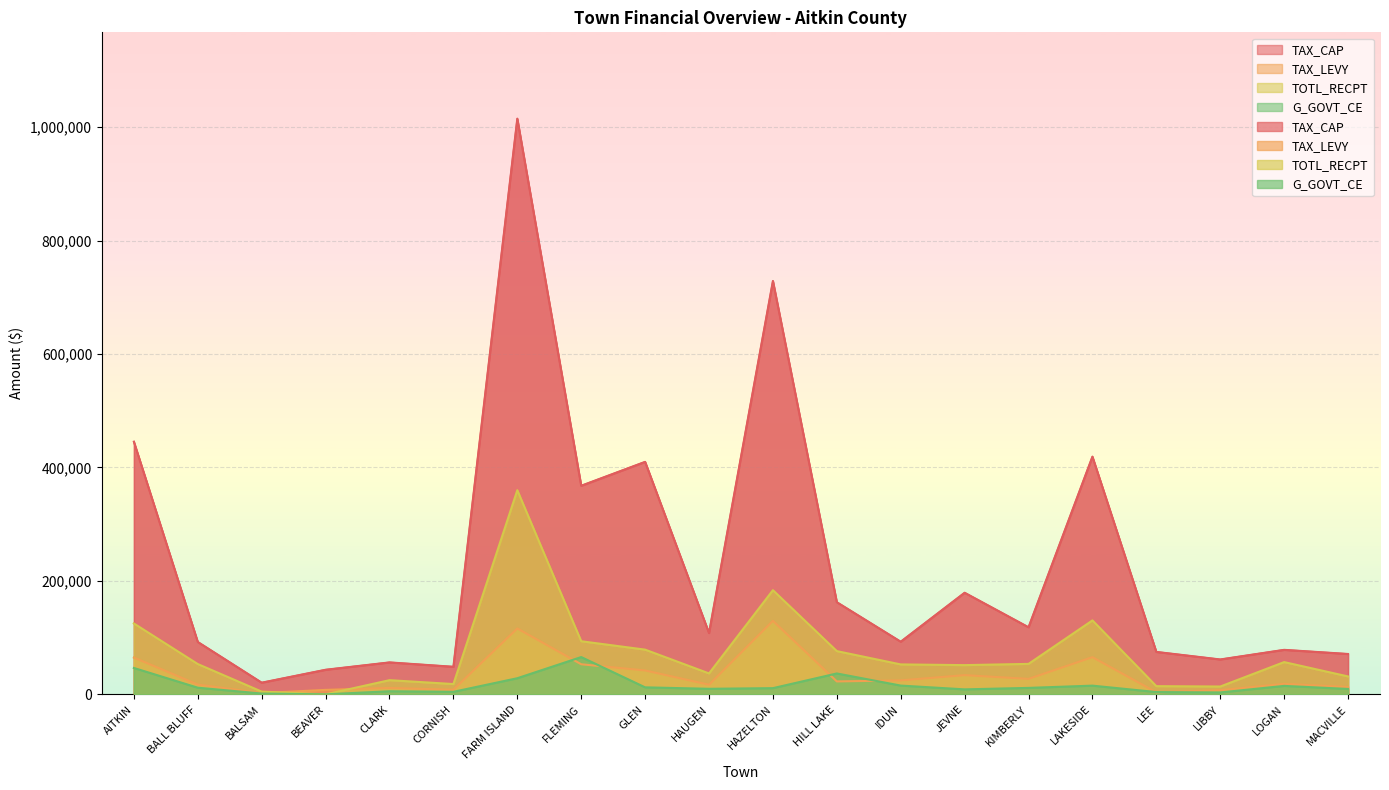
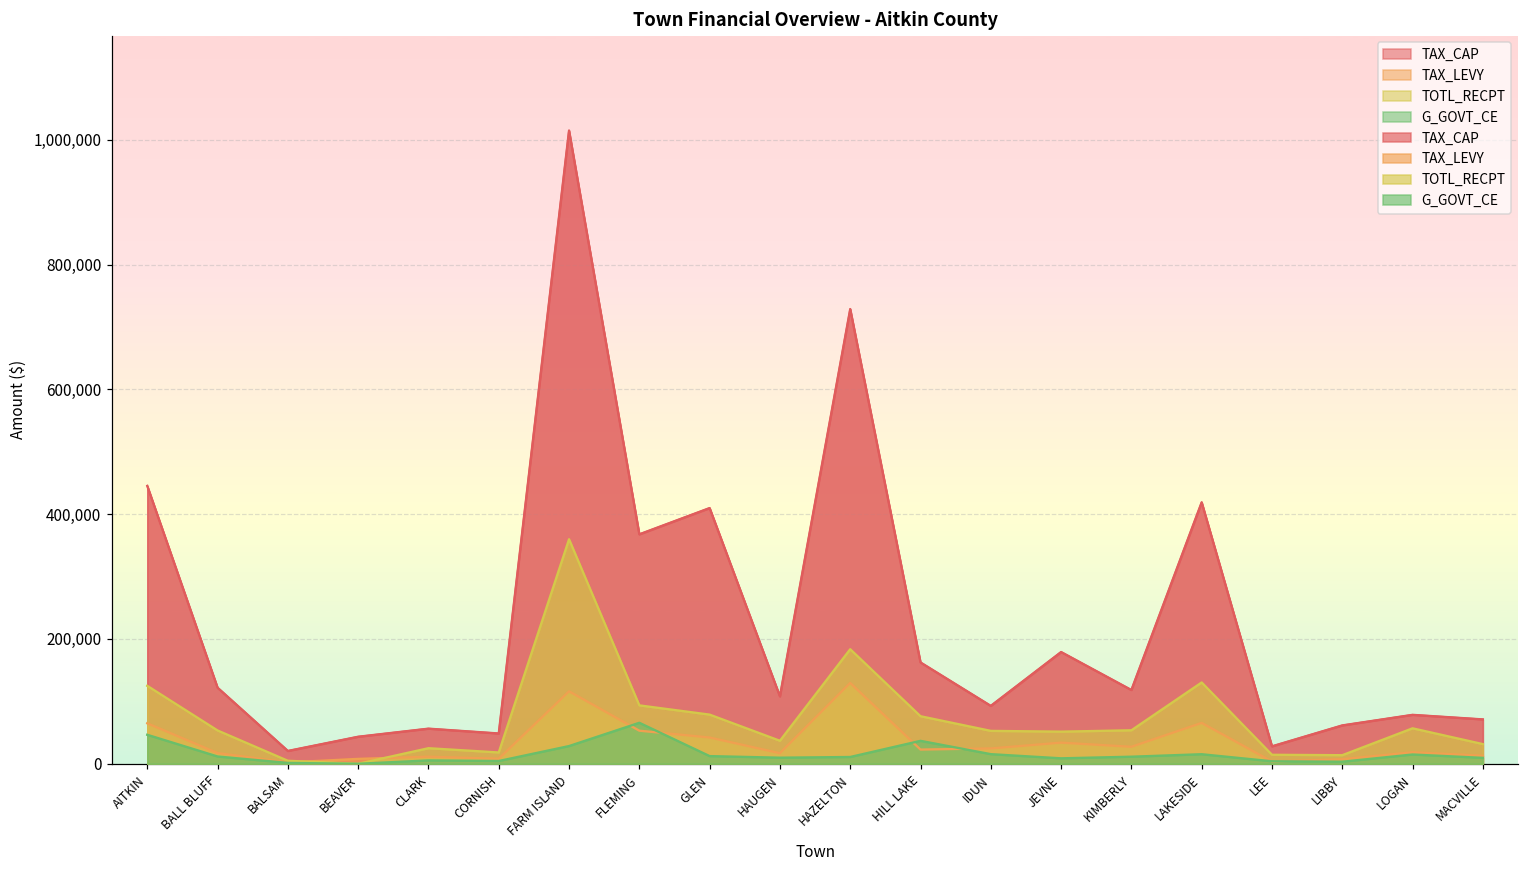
TAX_CAP, BALL BLUFF: 90,000 -> 120,000
TAX_CAP, LEE: 70,000 -> 30,000
